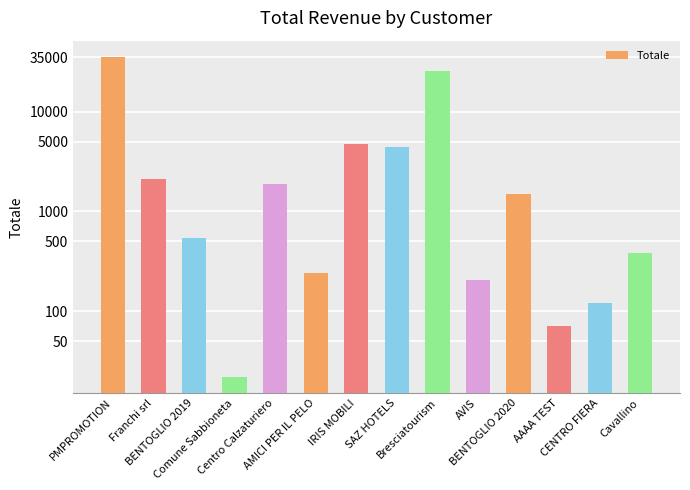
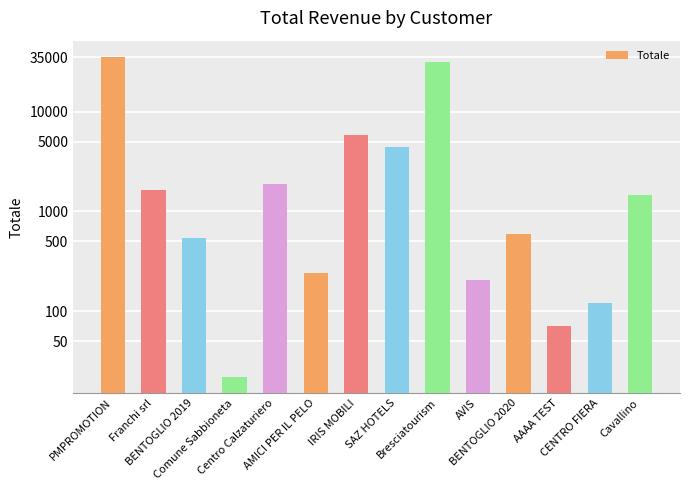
Franchi srl: 2100 -> 1700
IRIS MOBILI: 5000 -> 6000
Bresciatourism: 26000 -> 31000
BENTOGLIO 2020: 1500 -> 600
Cavallino: 380 -> 1500
